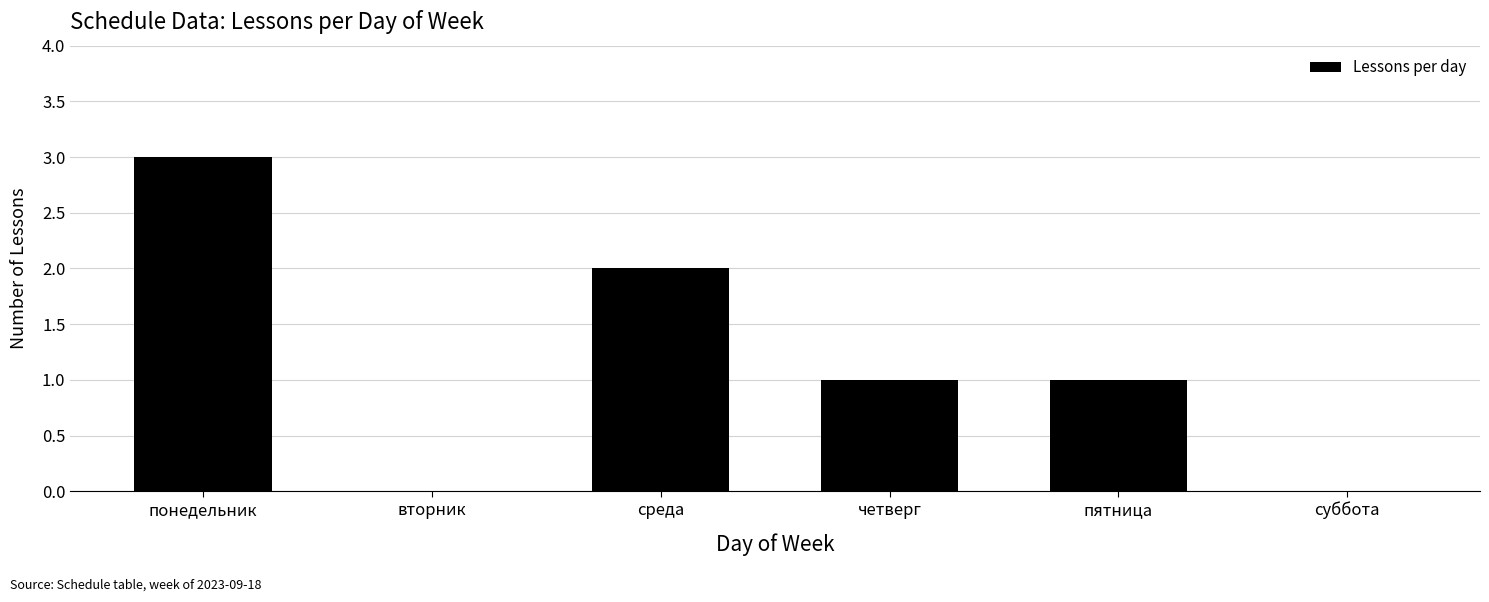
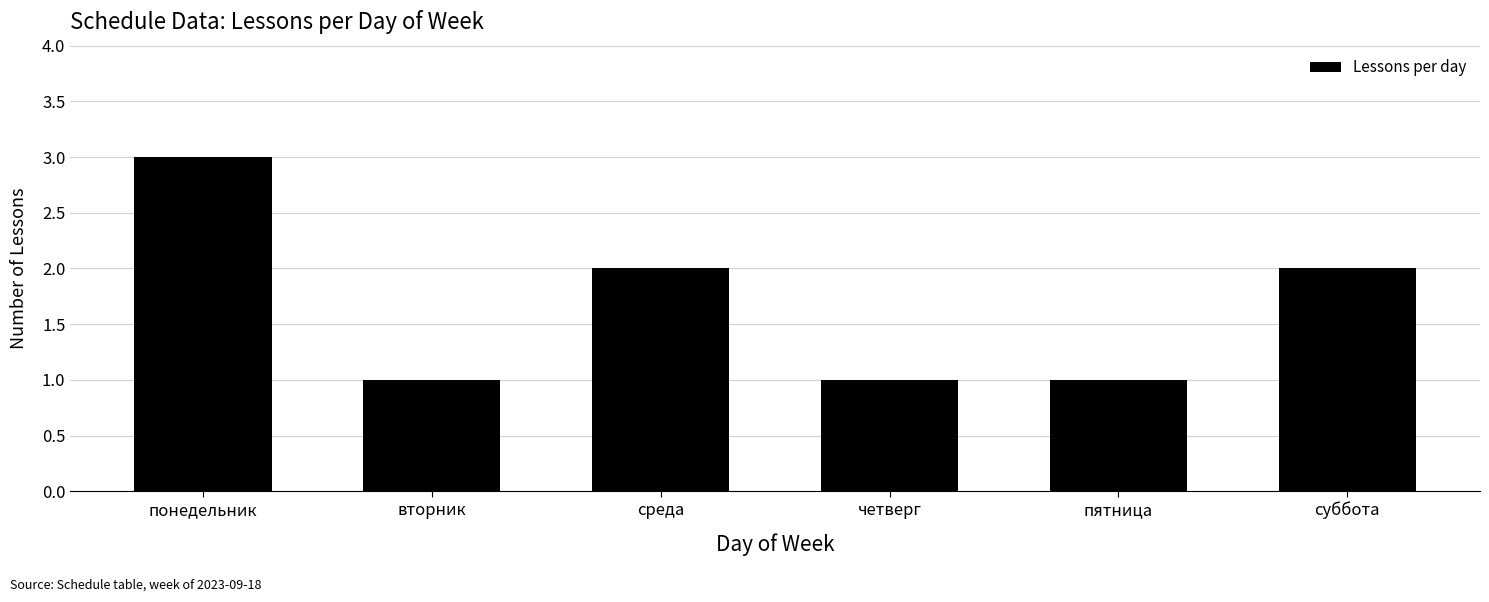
вторник: 0 -> 1
суббота: 0 -> 2
